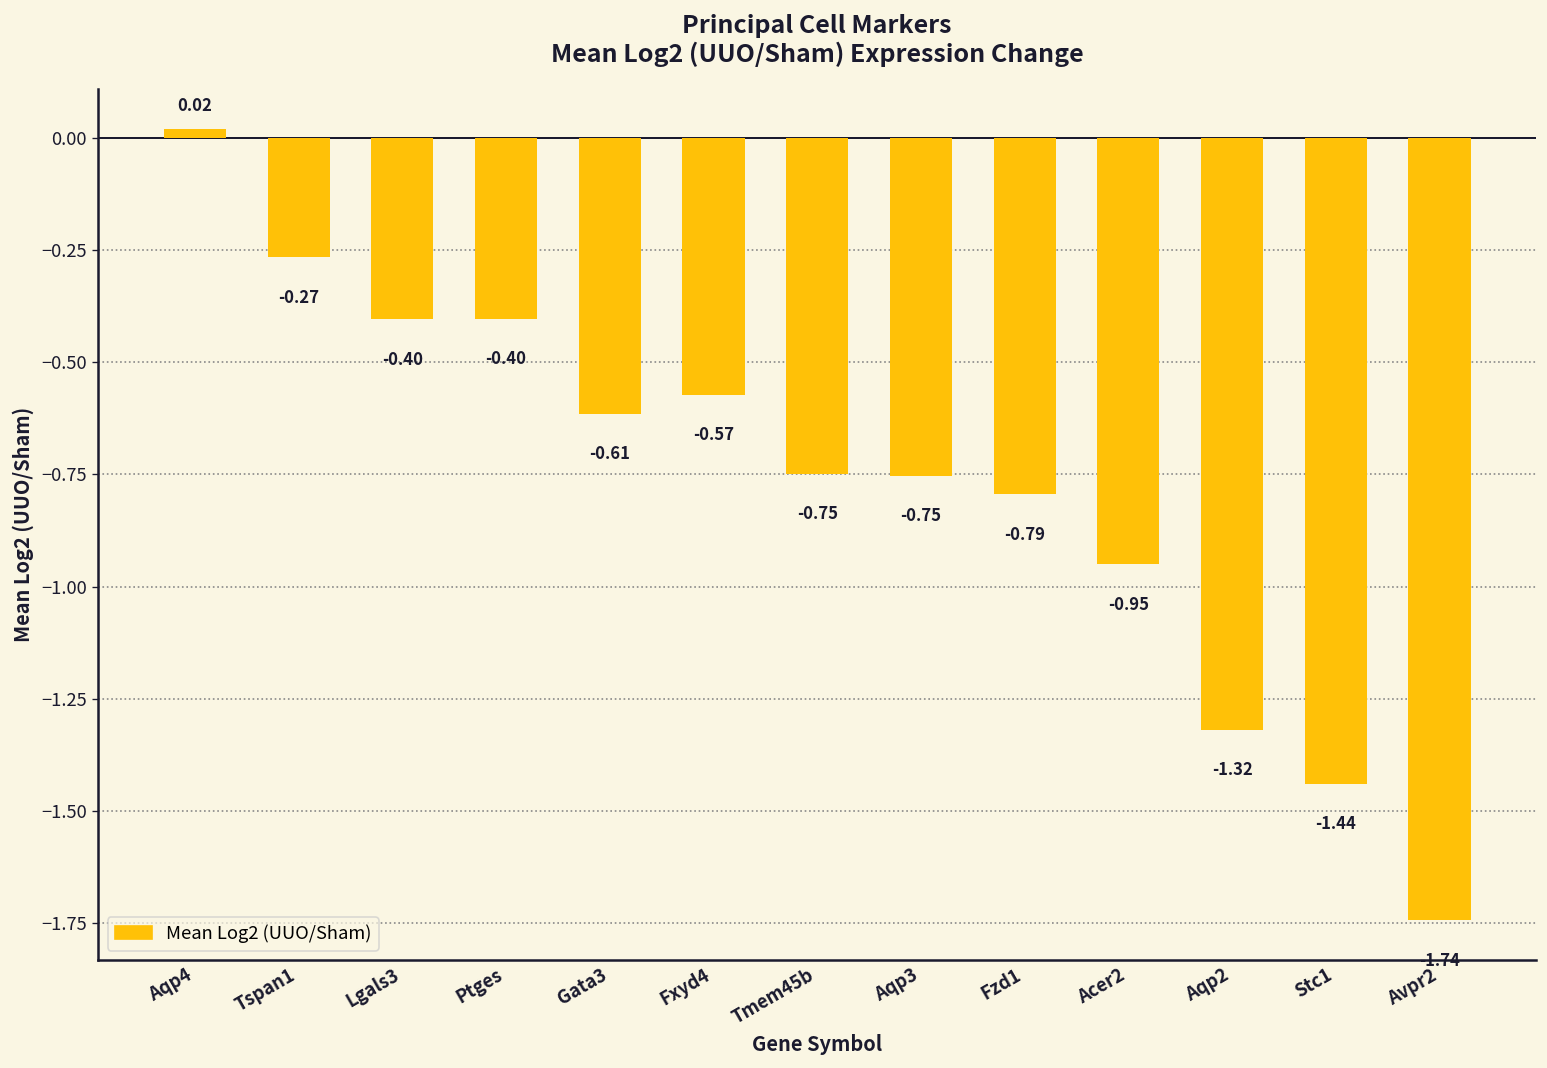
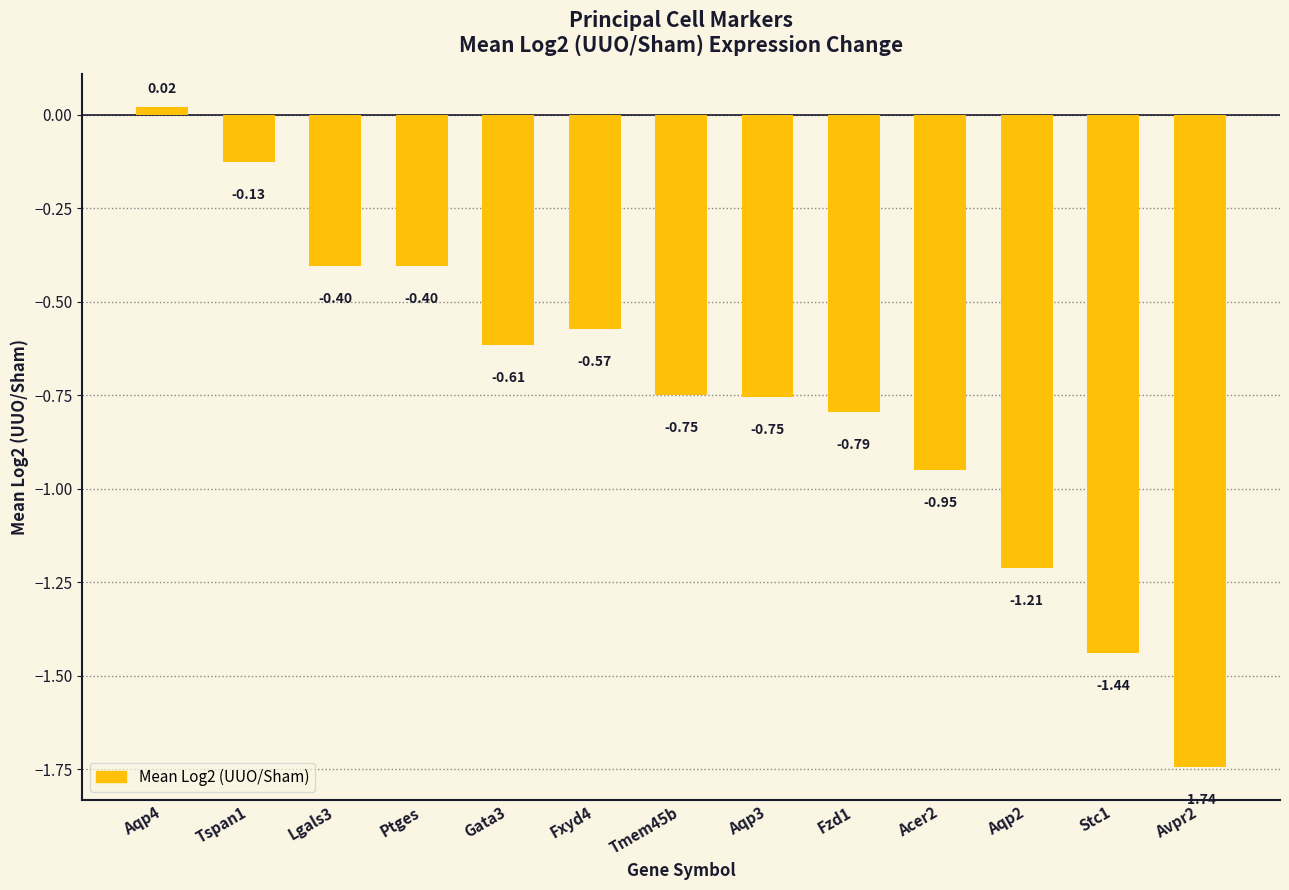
Tspan1: -0.27 -> -0.13
Aqp2: -1.32 -> -1.21
